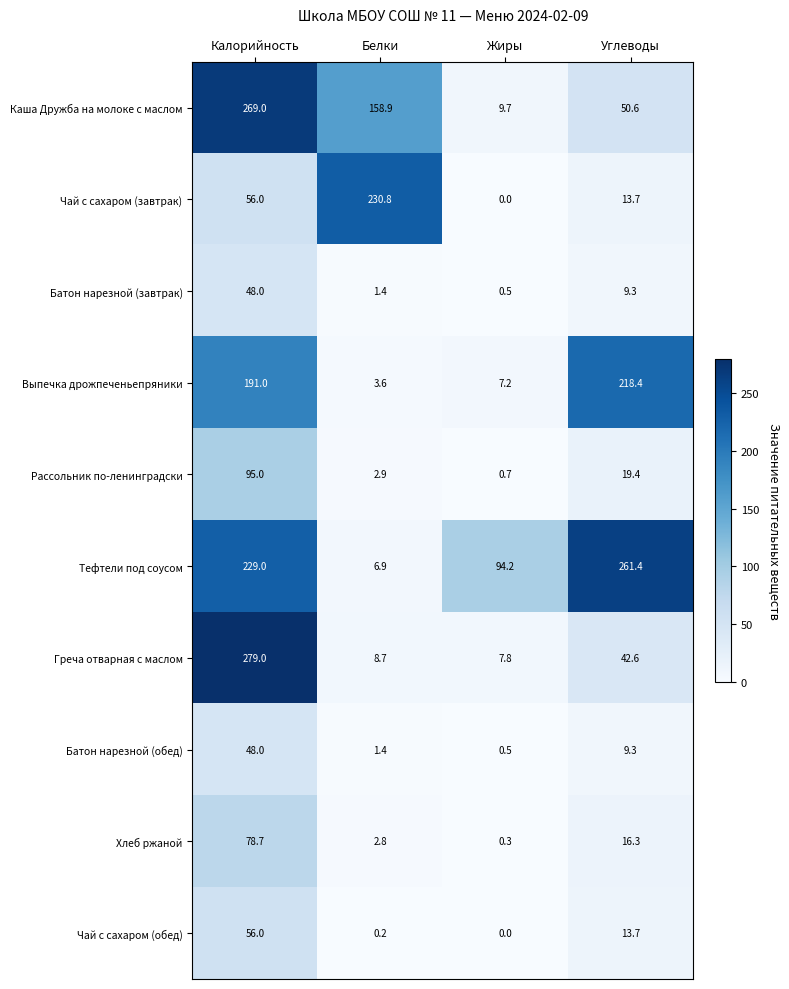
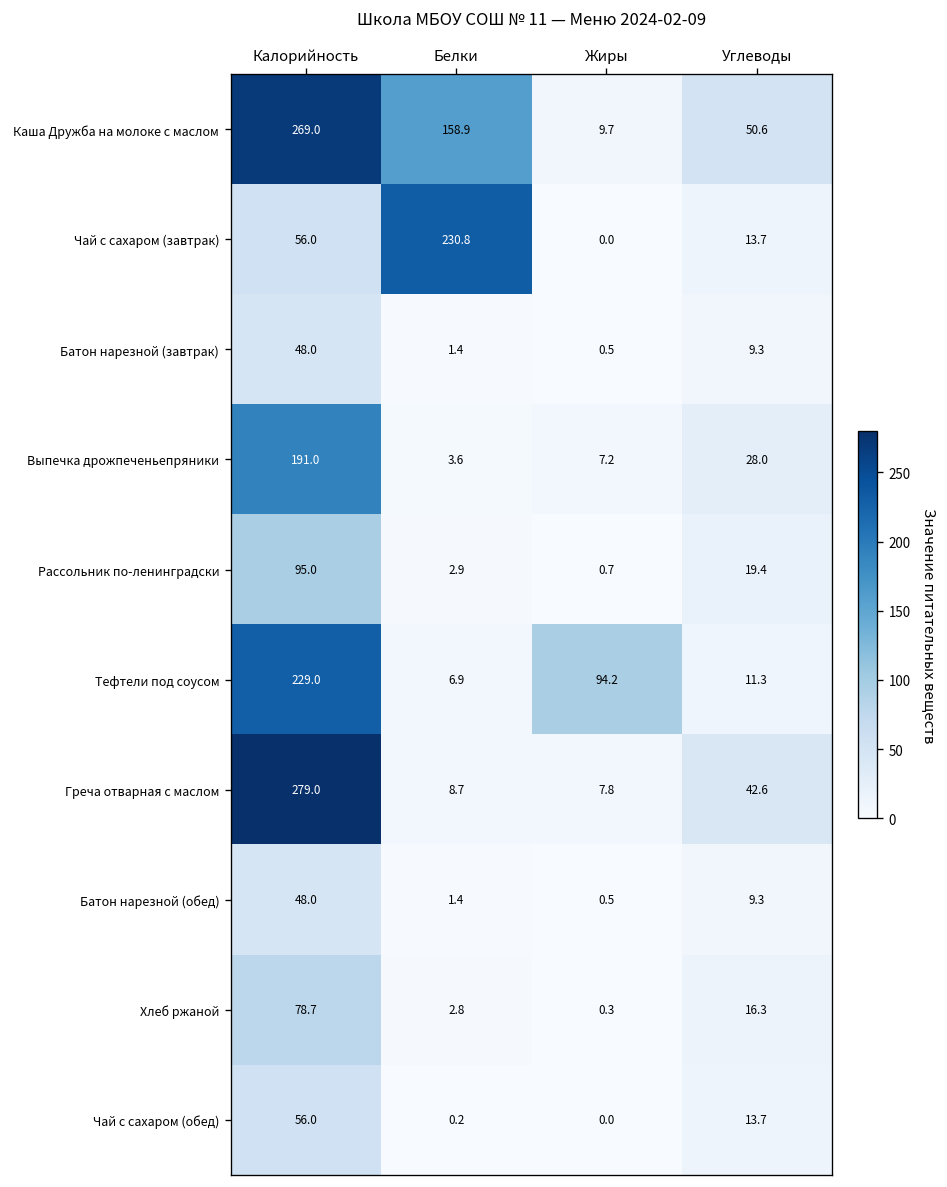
Выпечка дрожпеченьепряники, Углеводы: 218.4 -> 28.0
Тефтели под соусом, Углеводы: 261.4 -> 11.3
